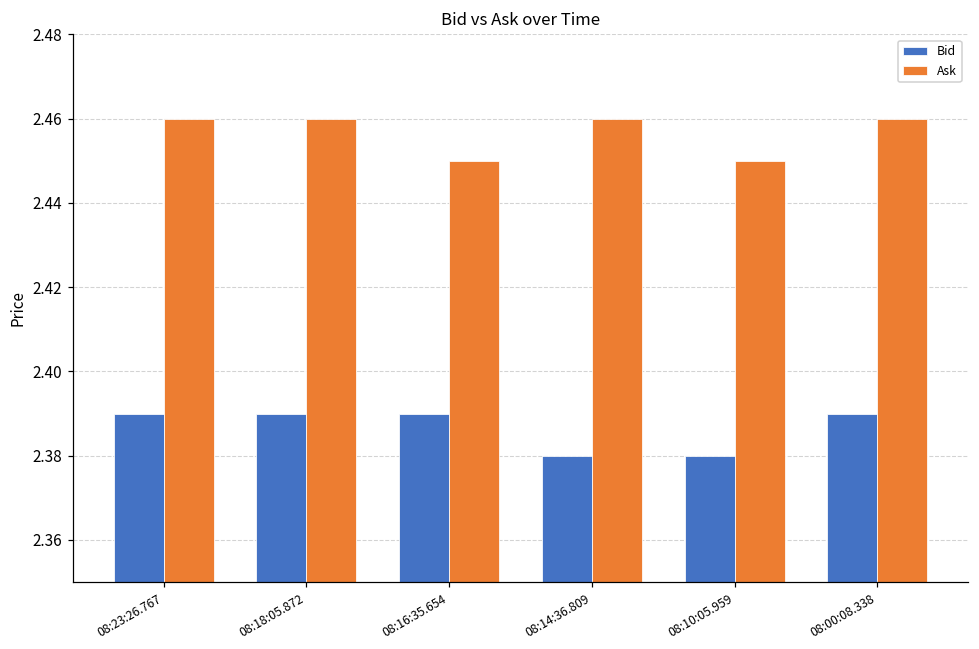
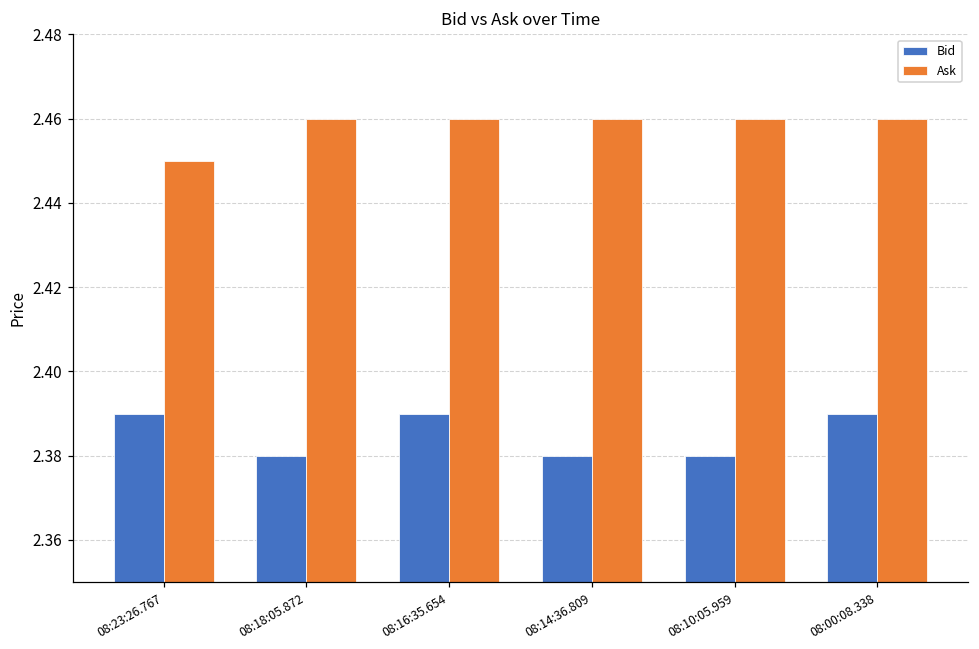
Ask, 08:23:26.767: 2.46 -> 2.45
Bid, 08:18:05.872: 2.39 -> 2.38
Ask, 08:16:35.654: 2.45 -> 2.46
Ask, 08:10:05.959: 2.45 -> 2.46
